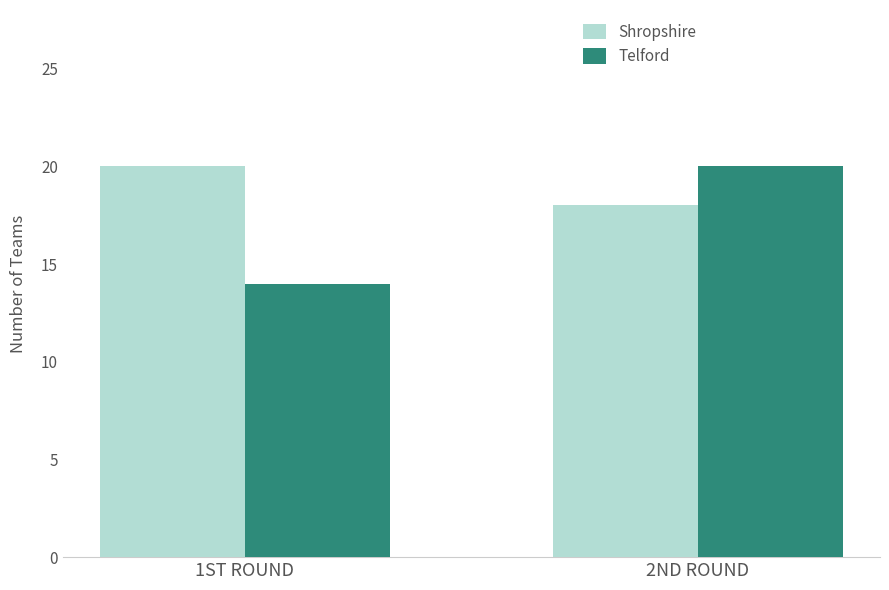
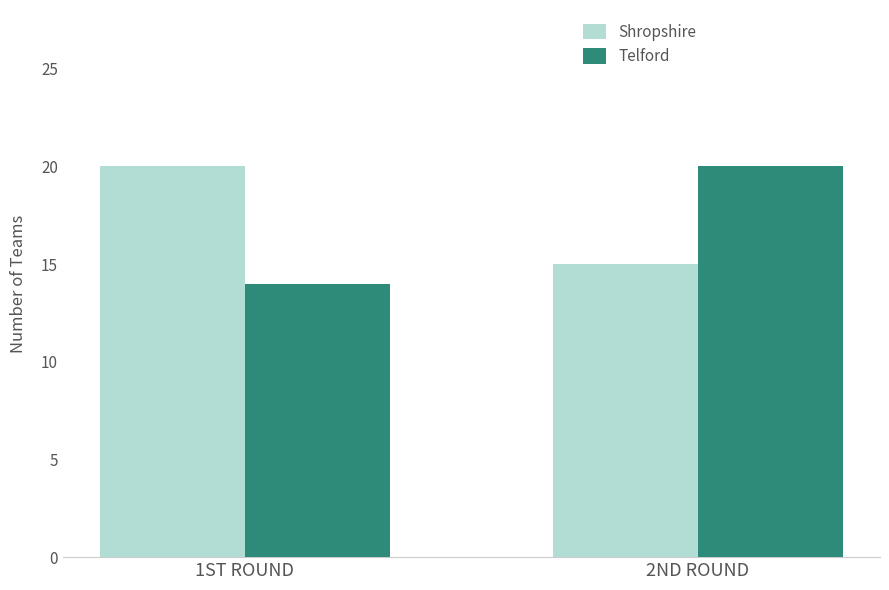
Shropshire, 2ND ROUND: 18 -> 15
